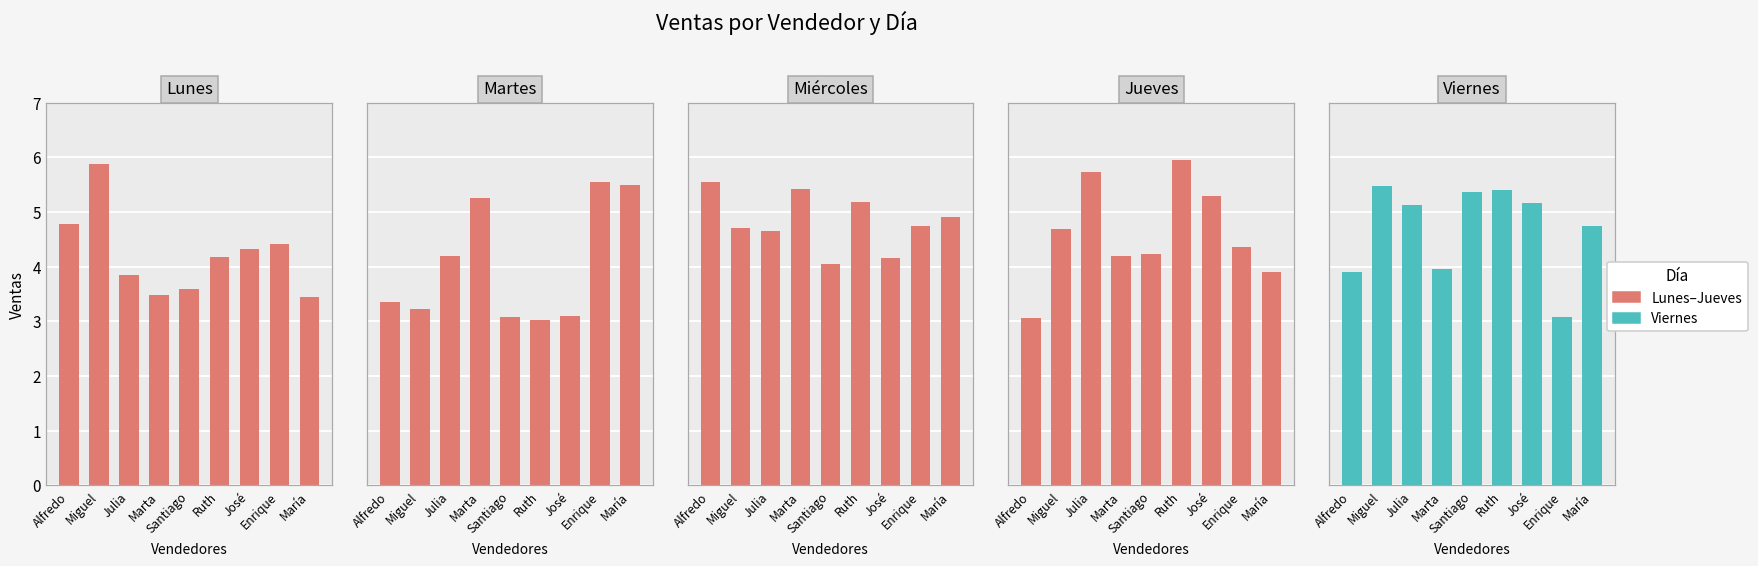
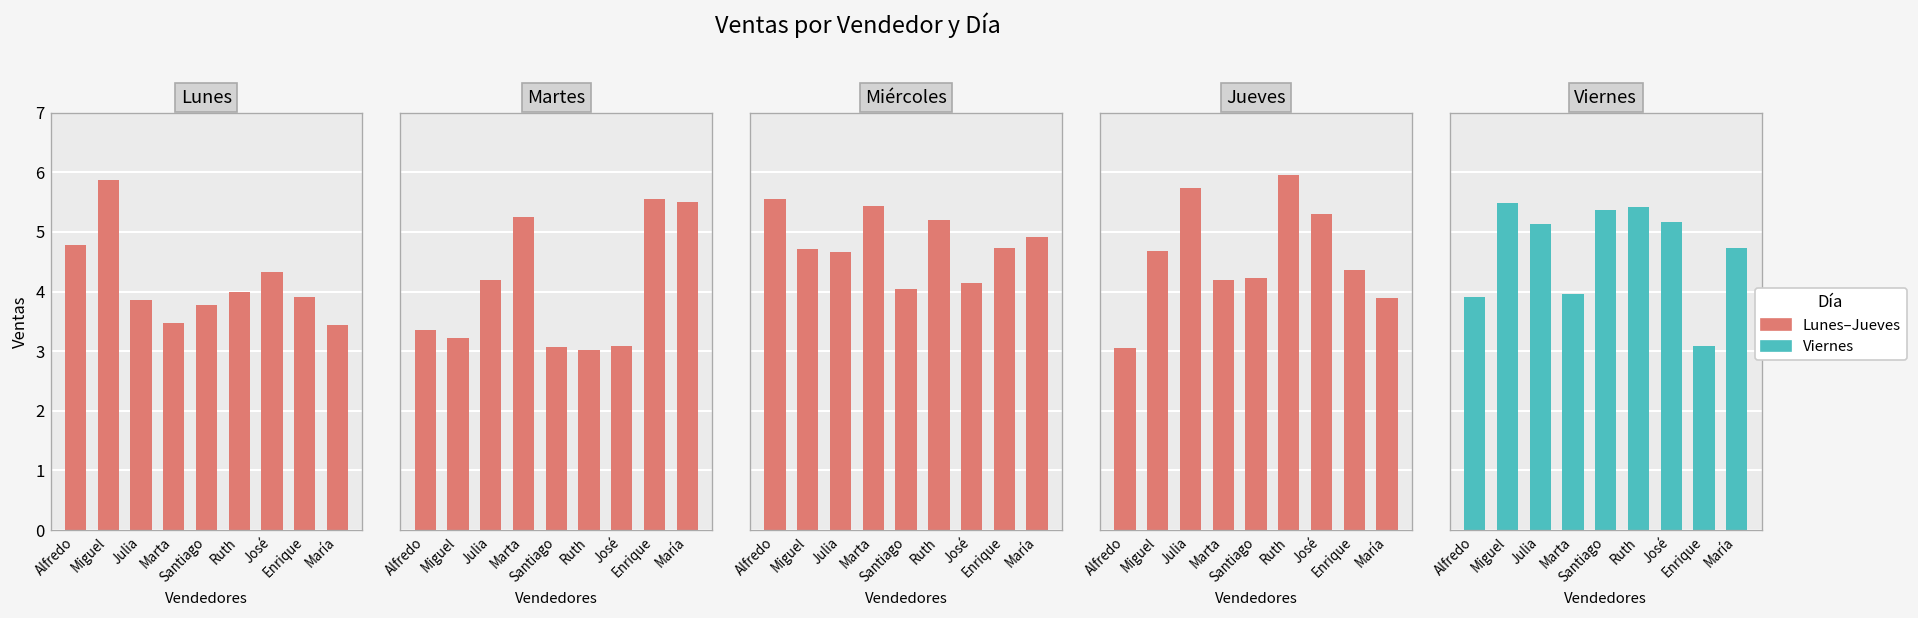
Lunes, Santiago: 3.6 -> 3.8
Lunes, Ruth: 4.2 -> 4.0
Lunes, Enrique: 4.4 -> 3.9
